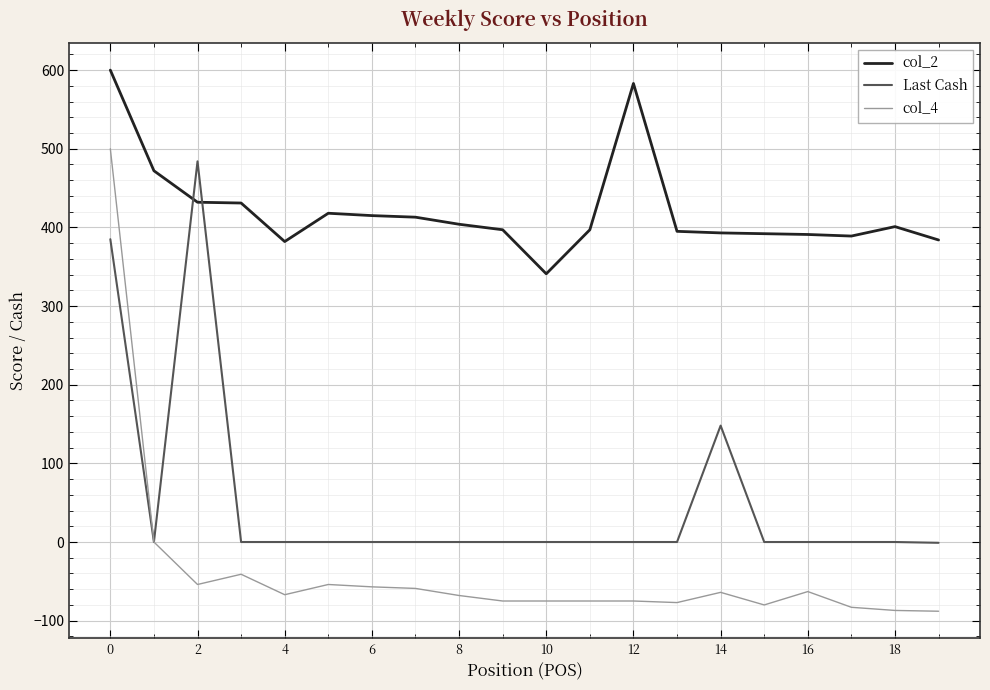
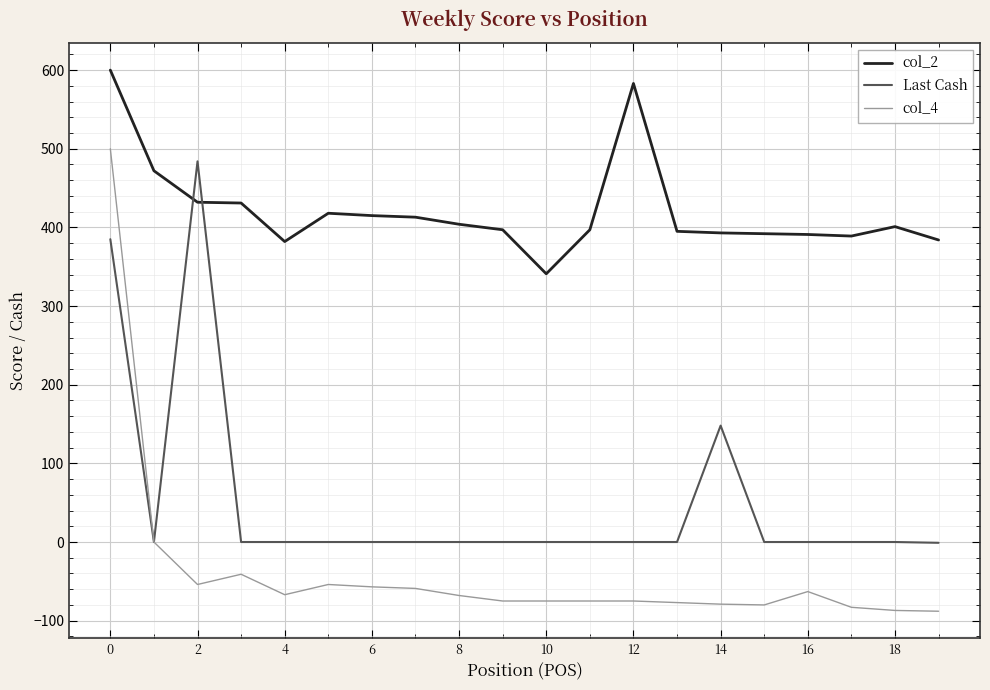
col_4, 14: -60 -> -80
